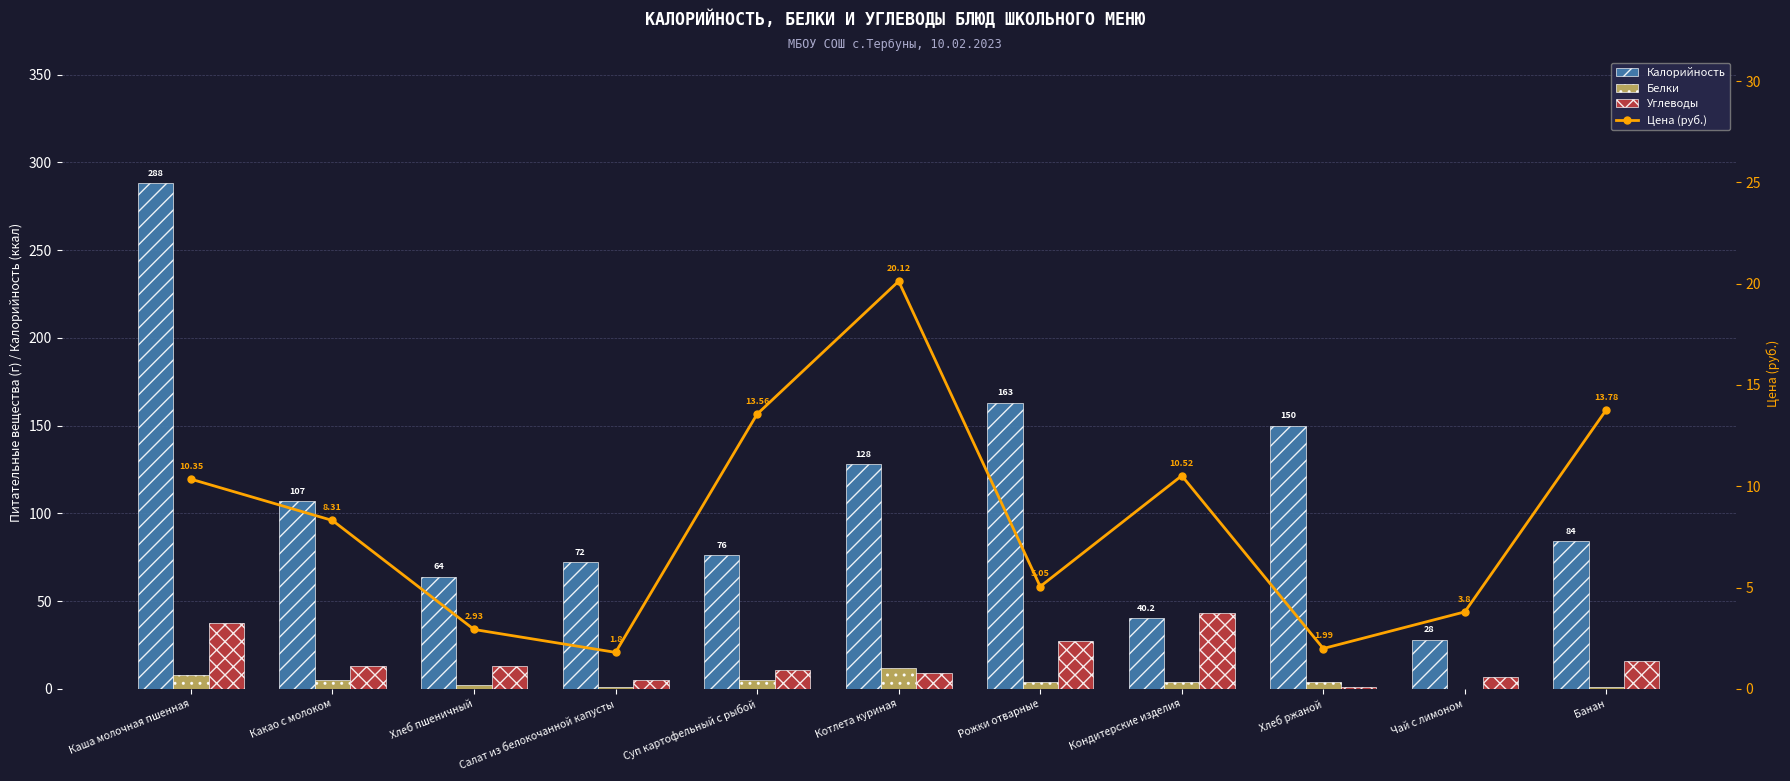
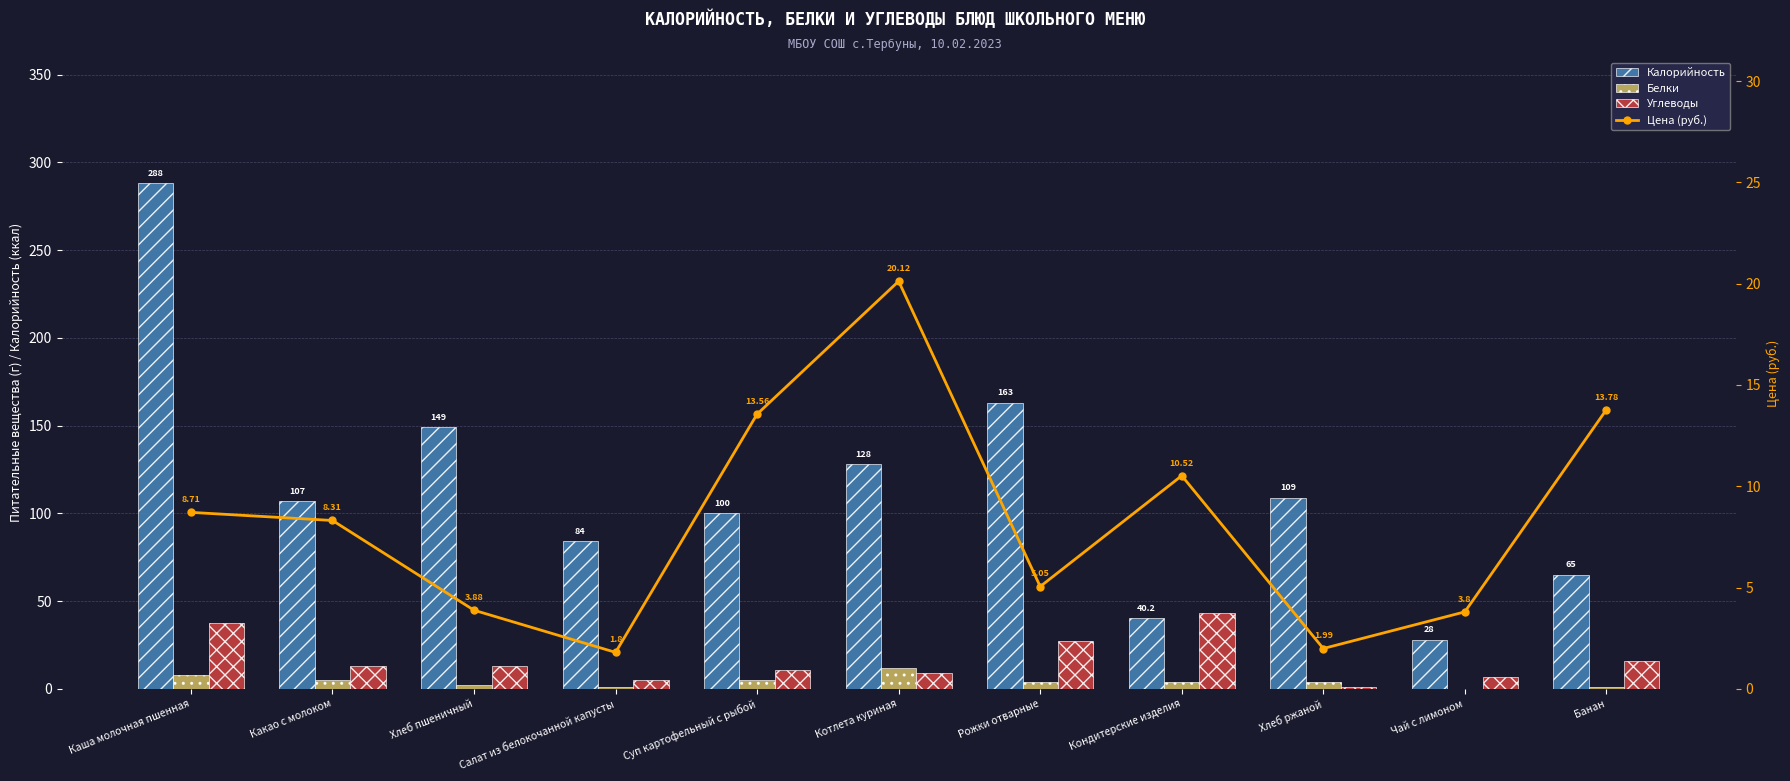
Калорийность, Хлеб пшеничный: 64 -> 149
Калорийность, Салат из белокочанной капусты: 72 -> 84
Калорийность, Суп картофельный с рыбой: 76 -> 100
Калорийность, Хлеб ржаной: 150 -> 109
Калорийность, Банан: 84 -> 65
Цена (руб.), Каша молочная пшенная: 10.35 -> 8.71
Цена (руб.), Хлеб пшеничный: 2.93 -> 3.88
